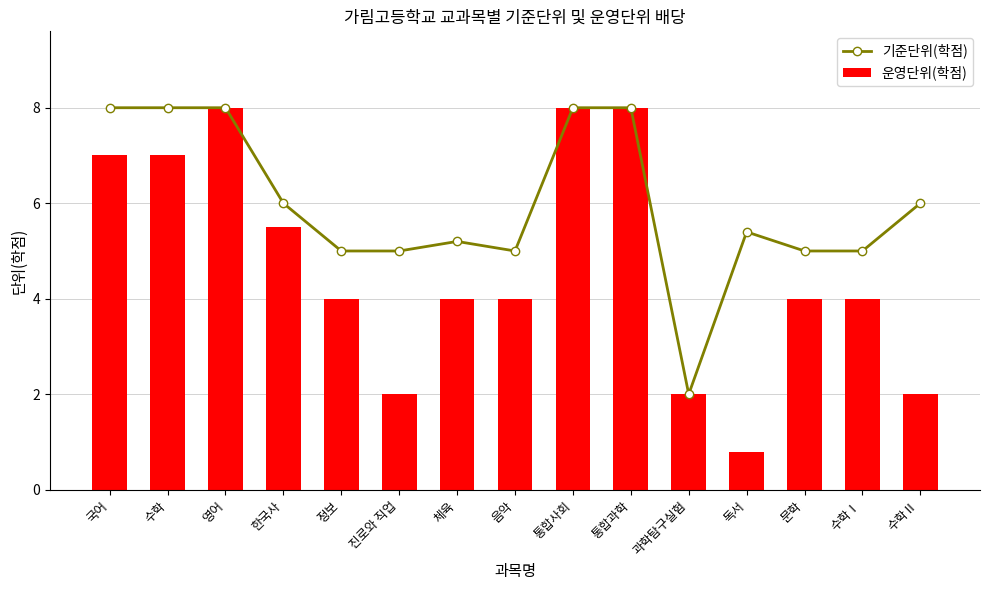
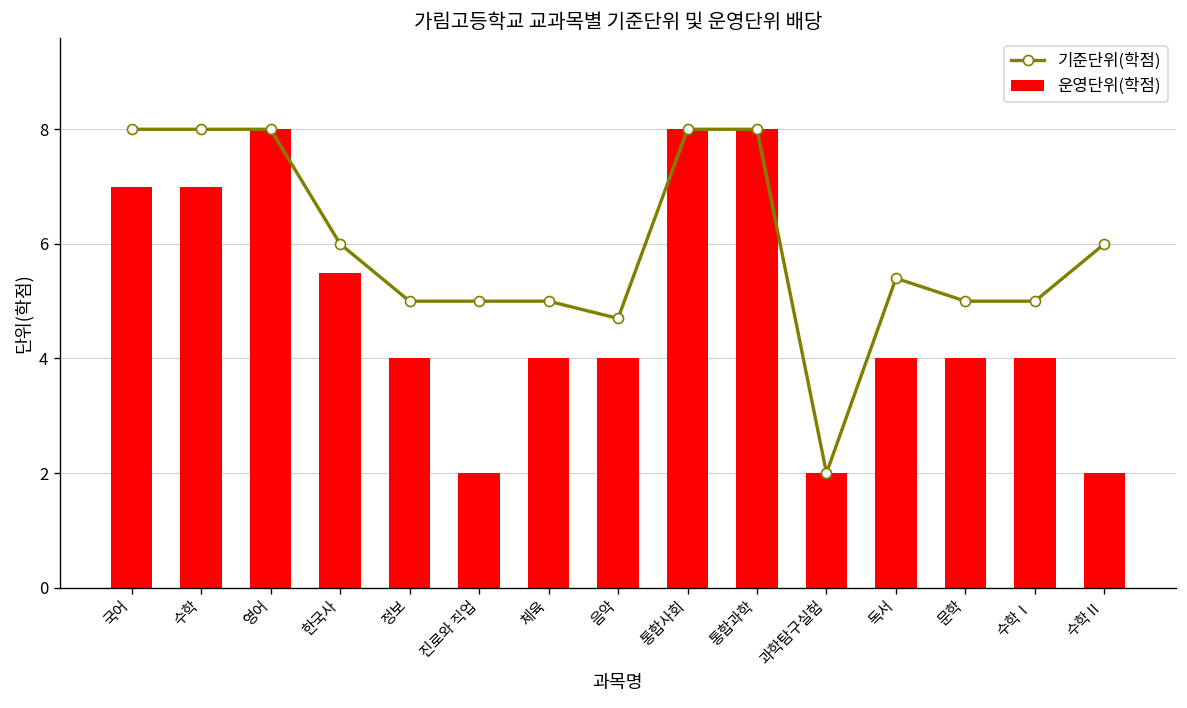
기준단위(학점), 체육: 5.2 -> 5.0
기준단위(학점), 음악: 5.0 -> 4.7
운영단위(학점), 독서: 0.8 -> 4.0
